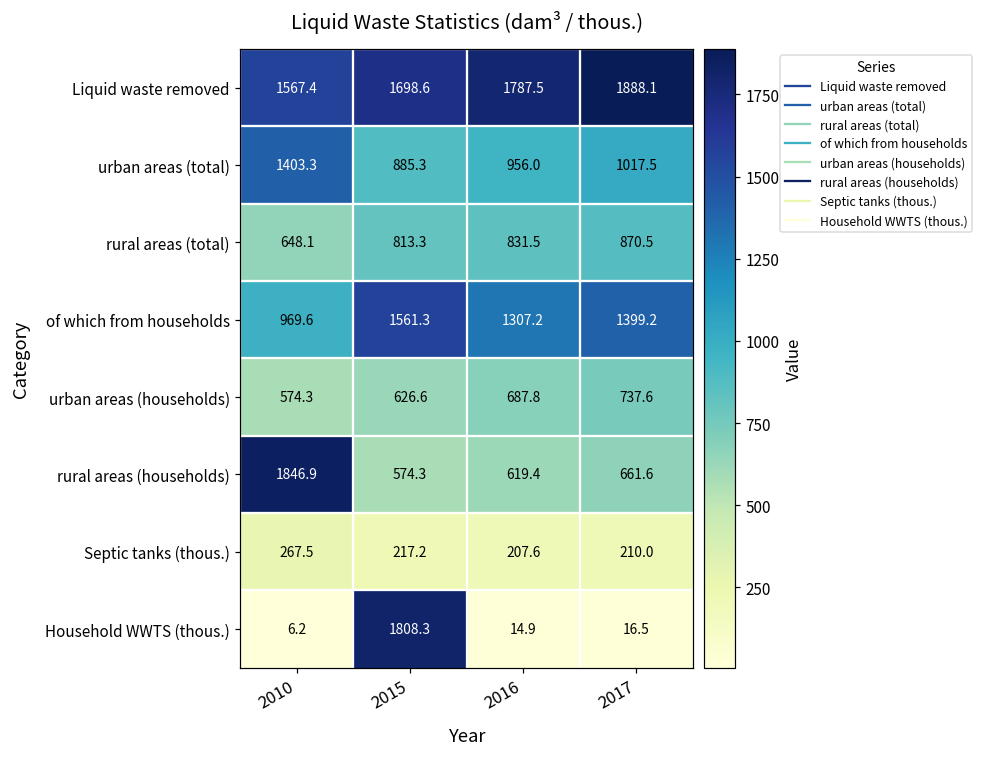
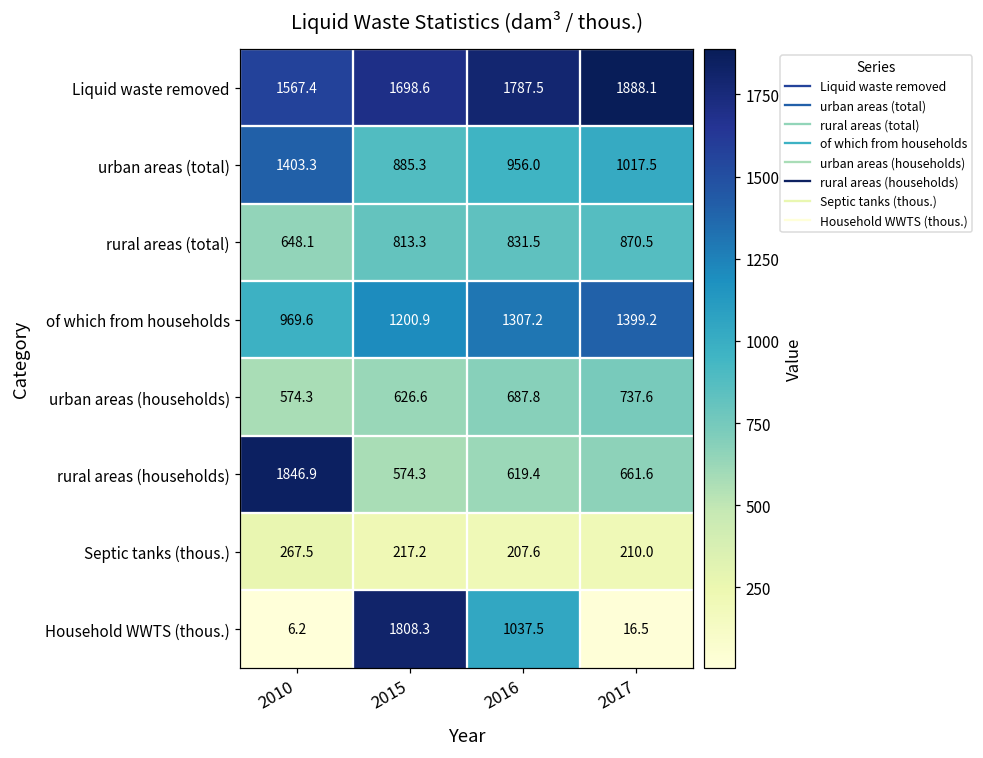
of which from households, 2015: 1561.3 -> 1200.9
Household WWTS (thous.), 2016: 14.9 -> 1037.5
